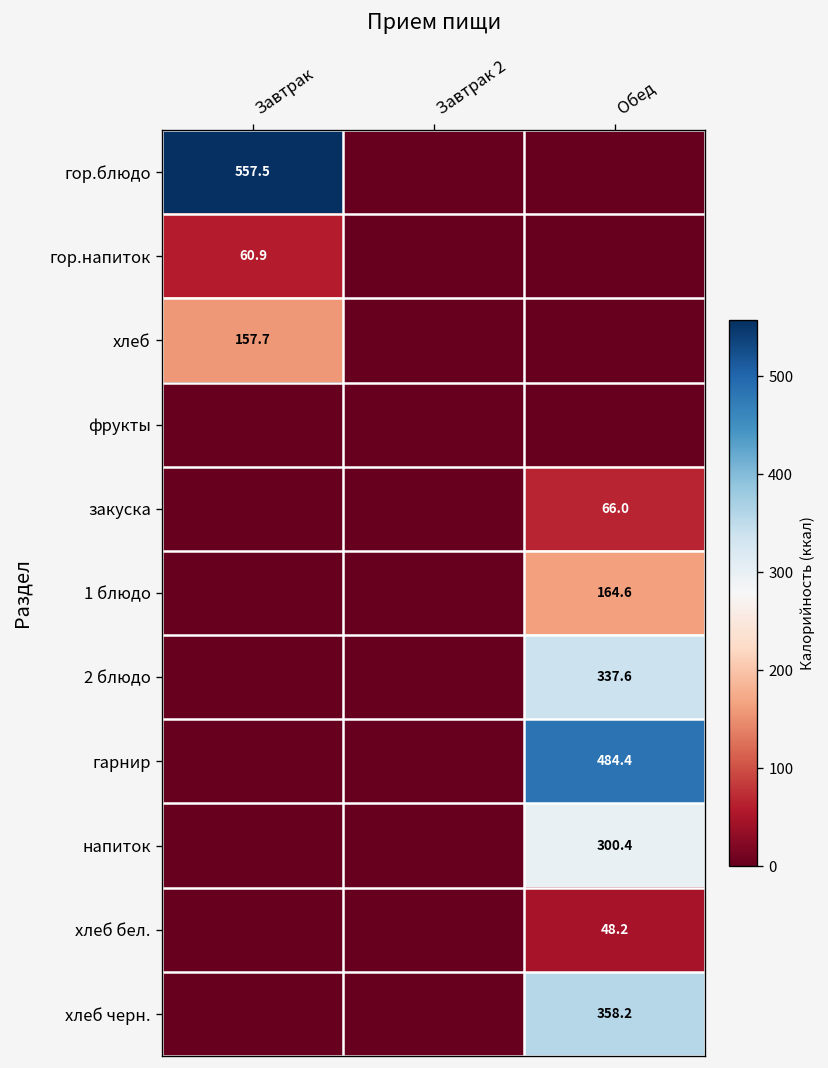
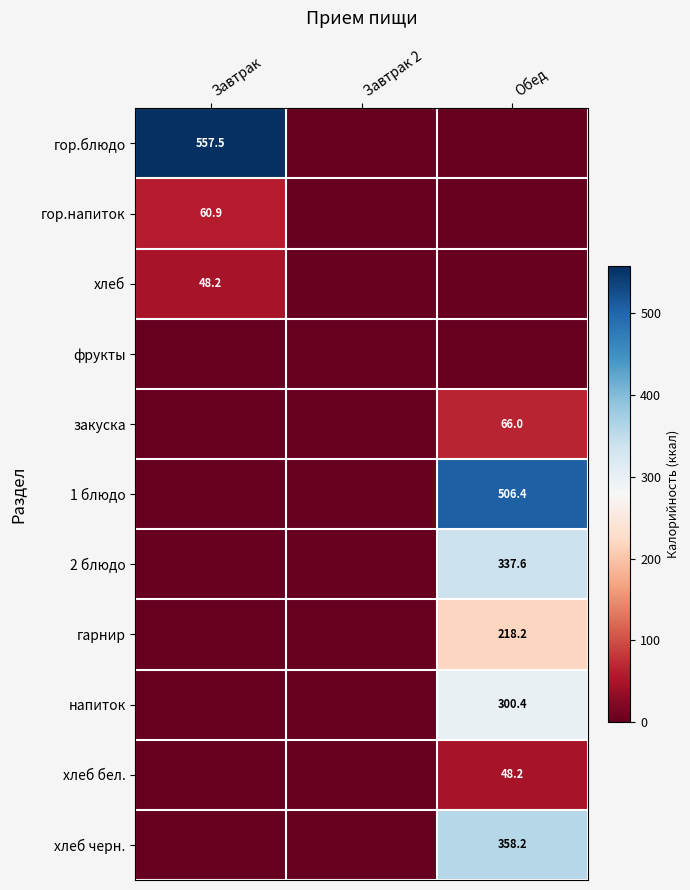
хлеб, Завтрак: 157.7 -> 48.2
1 блюдо, Обед: 164.6 -> 506.4
гарнир, Обед: 484.4 -> 218.2
